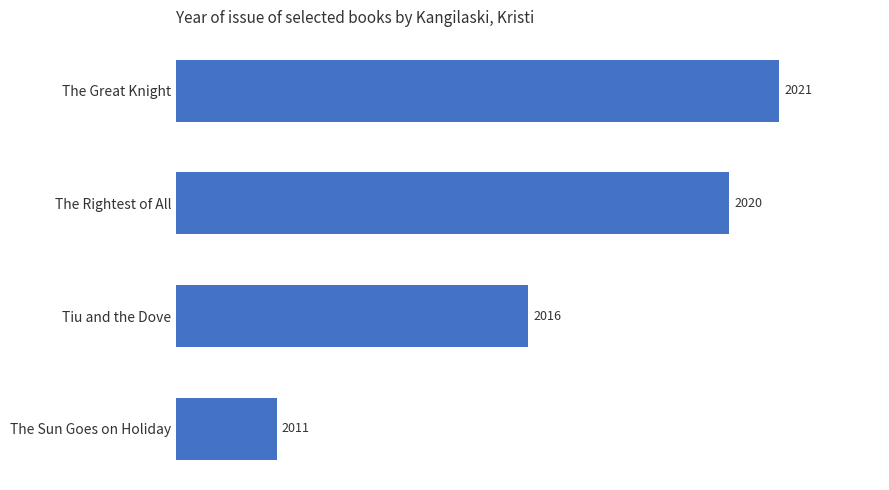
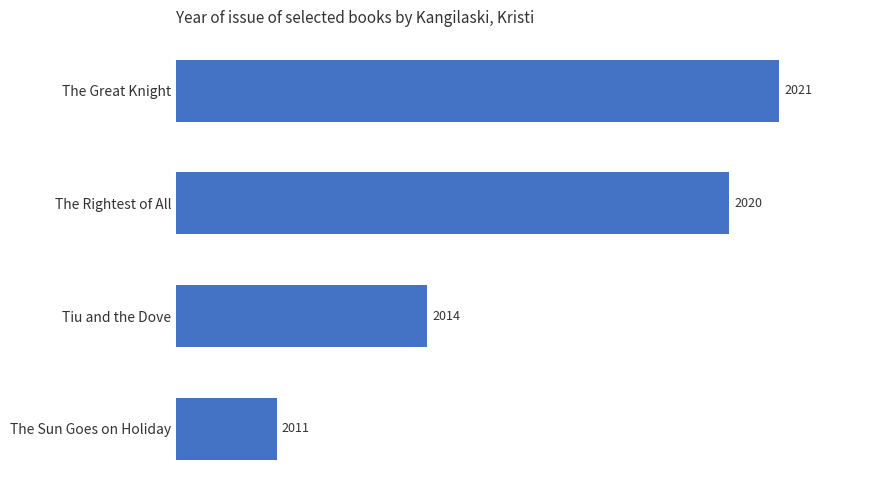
Tiu and the Dove: 2016 -> 2014
